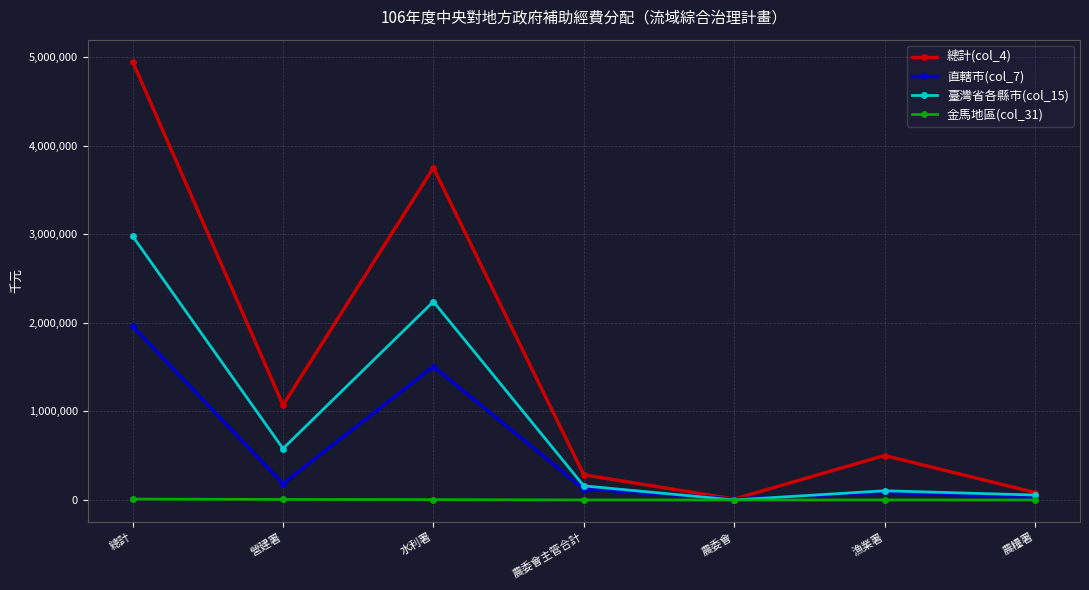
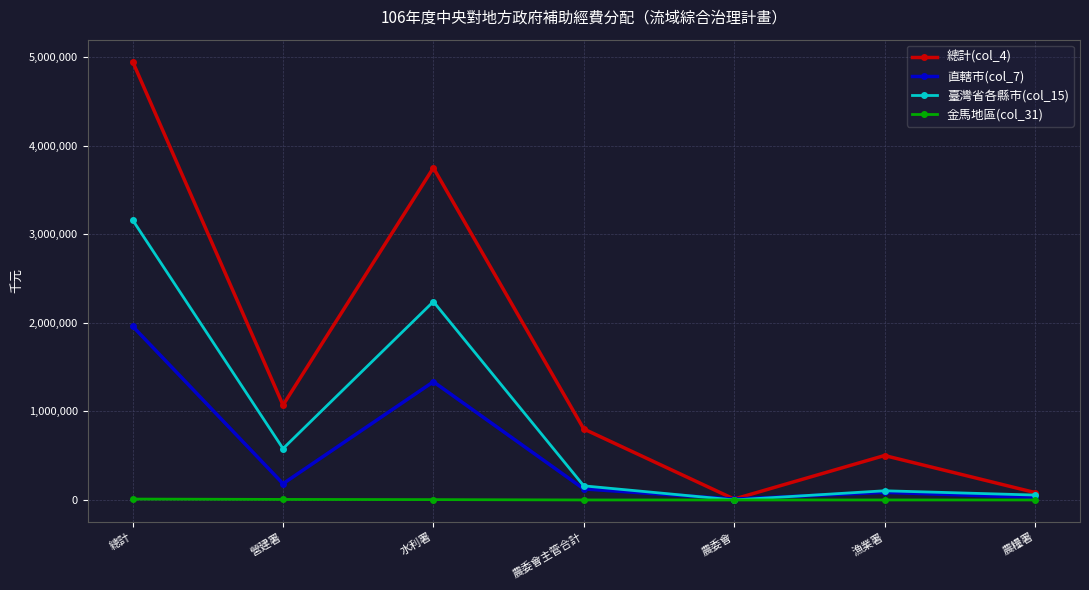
臺灣省各縣市(col_15), 總計: 3,000,000 -> 3,200,000
直轄市(col_7), 水利署: 1,500,000 -> 1,300,000
總計(col_4), 農委會主管合計: 300,000 -> 800,000
